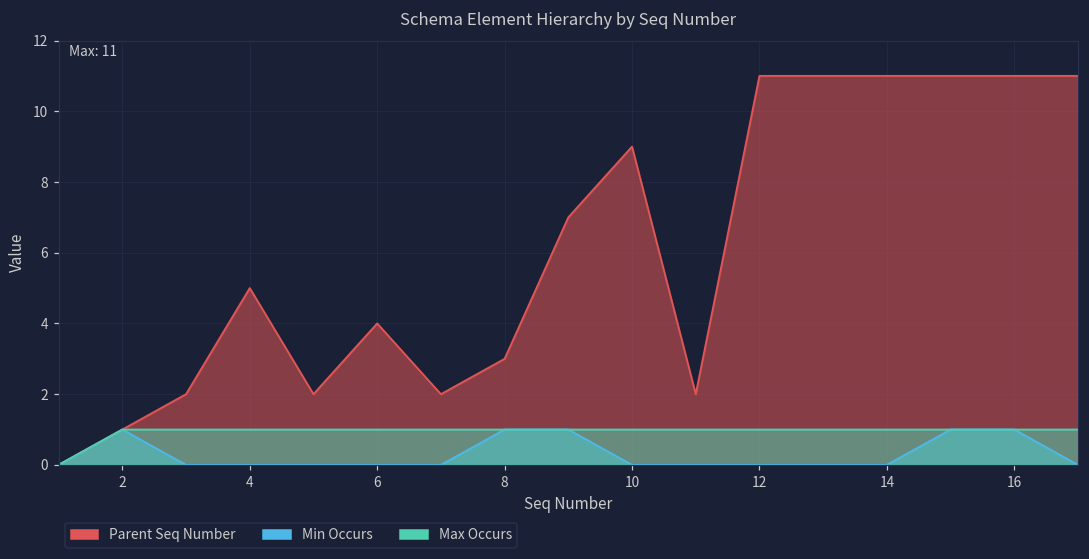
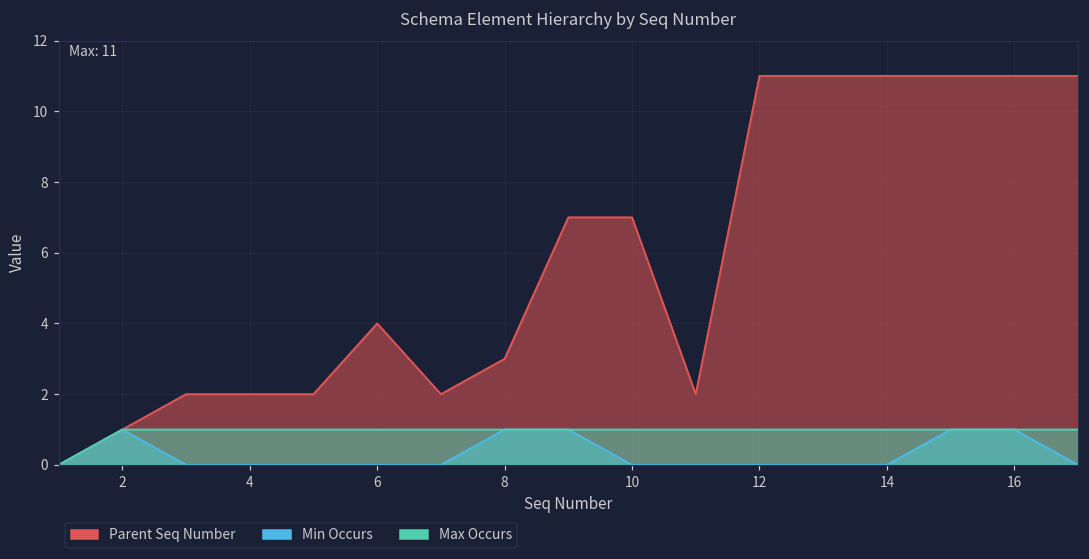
Parent Seq Number, 4: 5 -> 2
Parent Seq Number, 10: 9 -> 7
